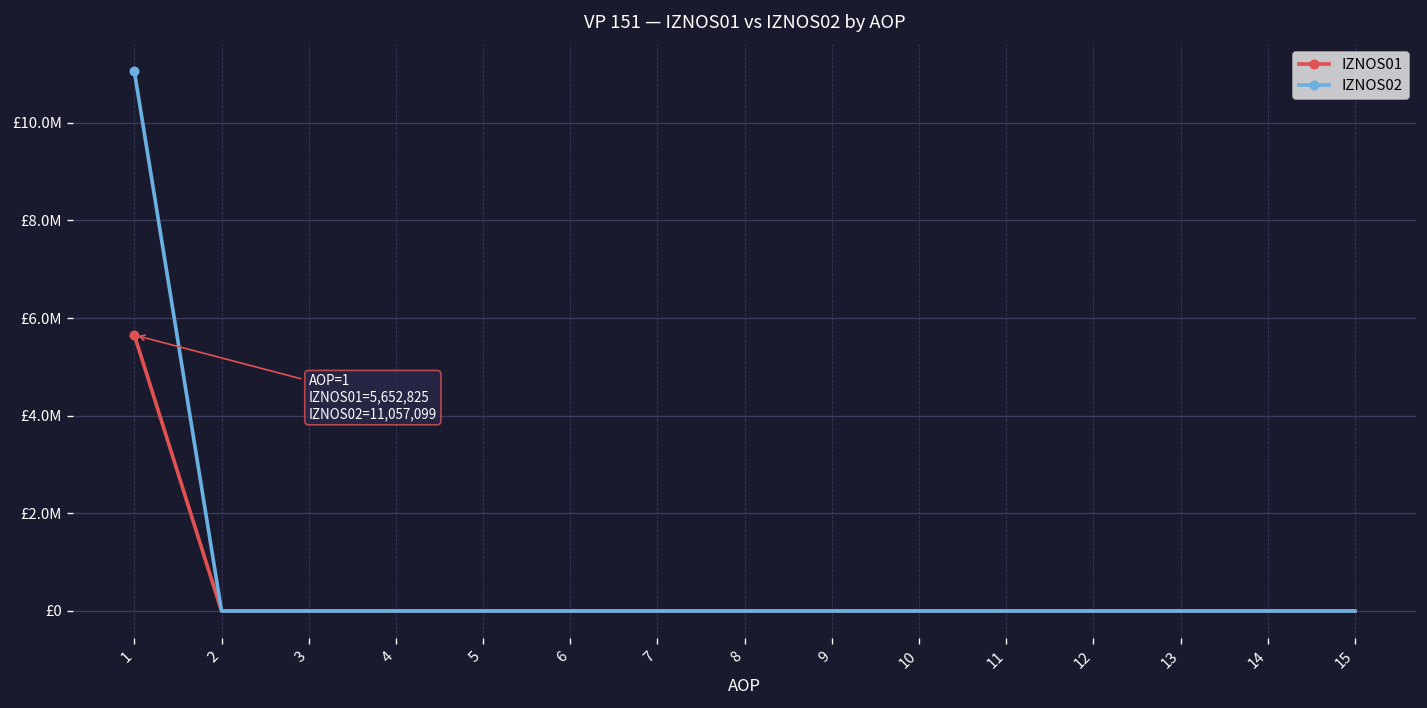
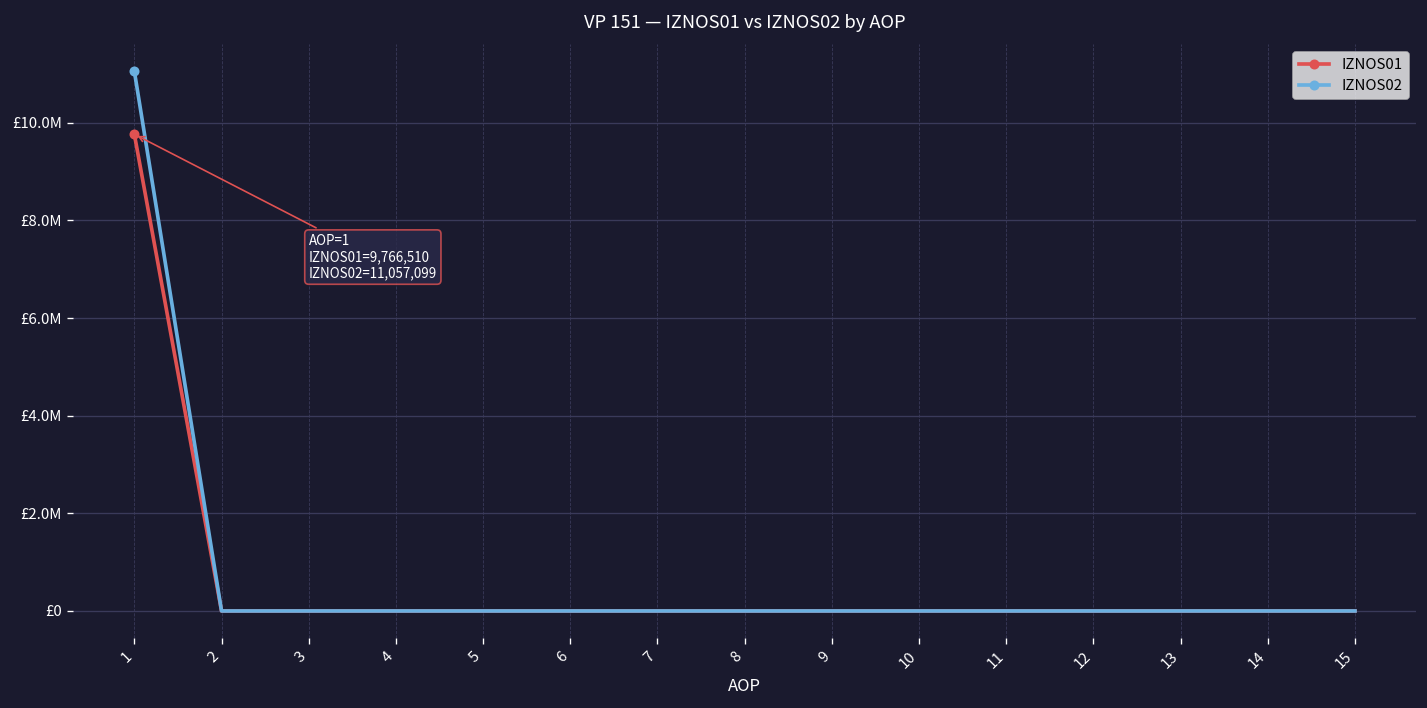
IZNOS01, 1: 5,652,825 -> 9,766,510
